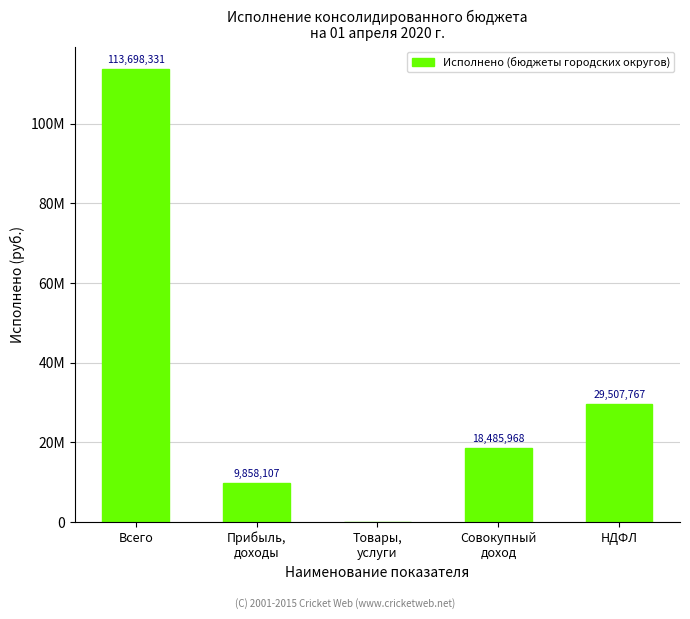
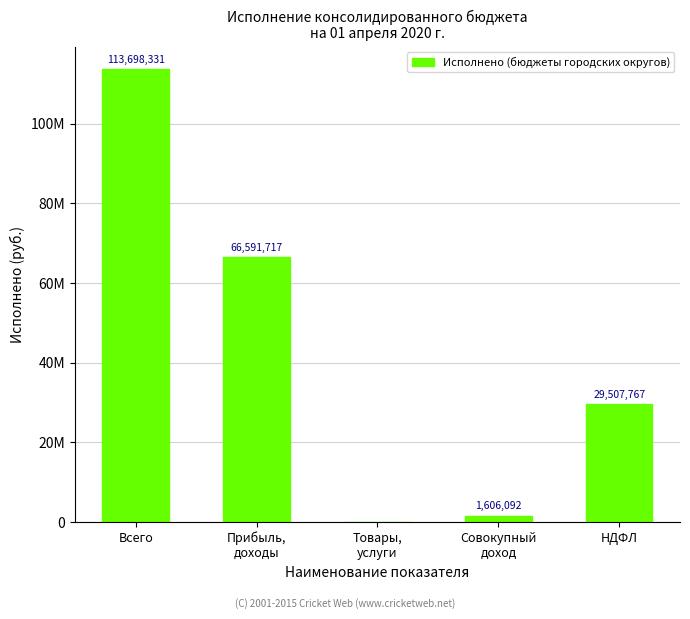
Прибыль, доходы: 9,858,107 -> 66,591,717
Совокупный доход: 18,485,968 -> 1,606,092
